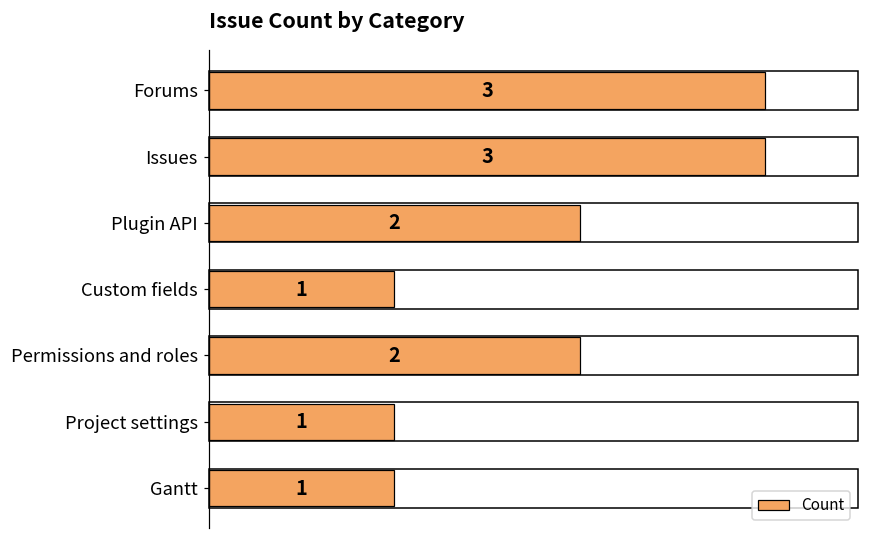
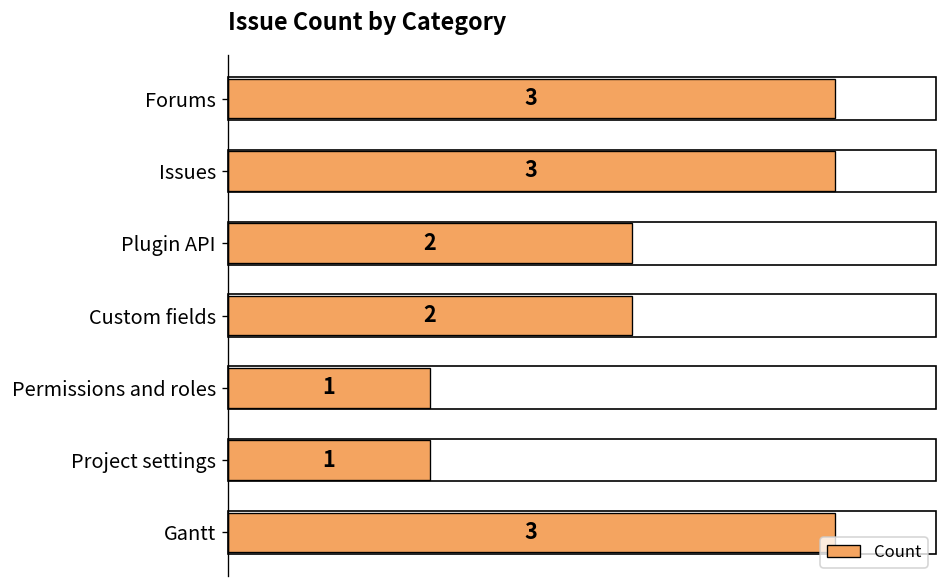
Custom fields: 1 -> 2
Permissions and roles: 2 -> 1
Gantt: 1 -> 3
